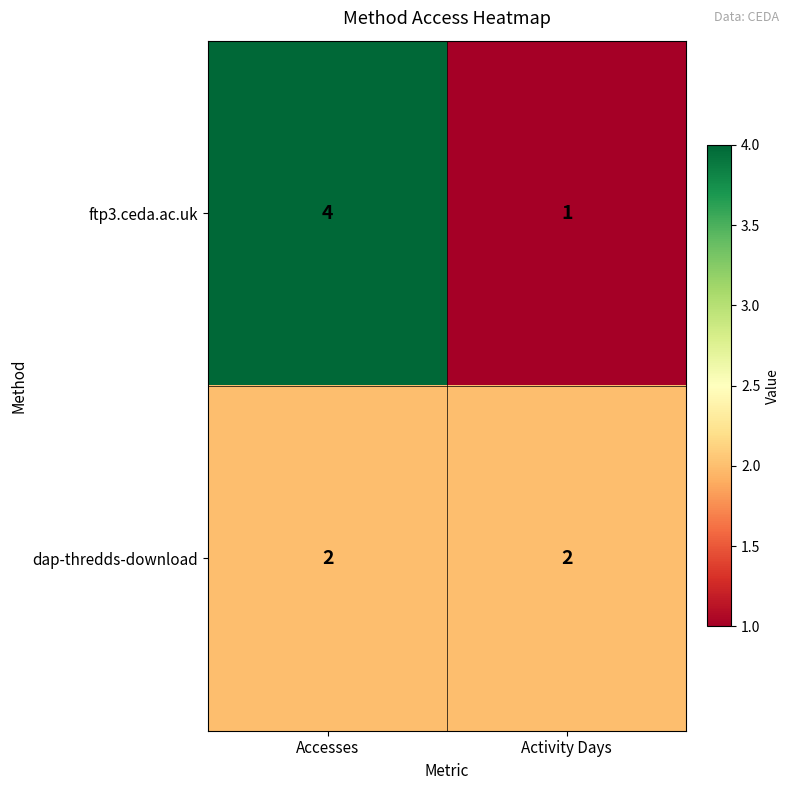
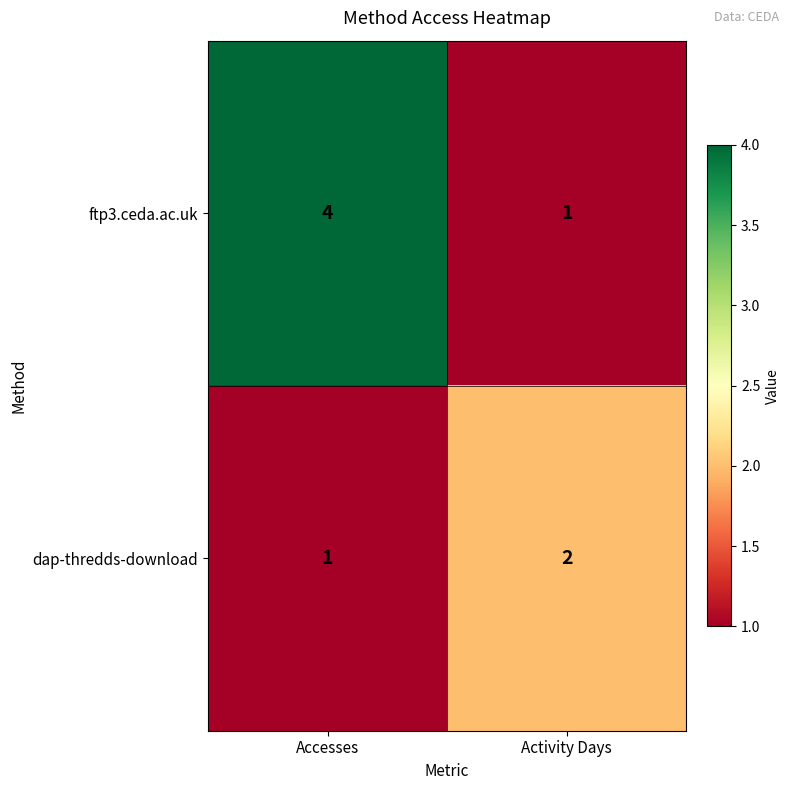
dap-thredds-download, Accesses: 2 -> 1
